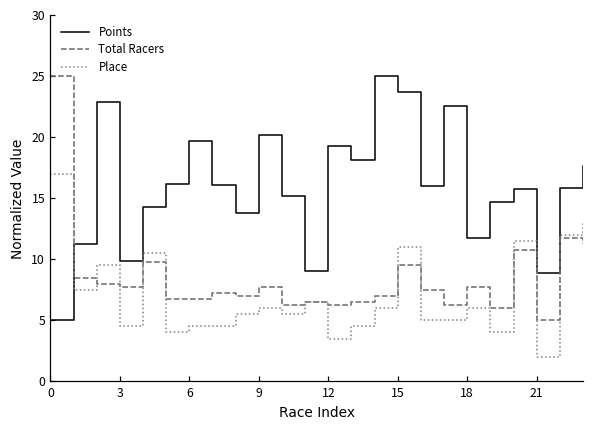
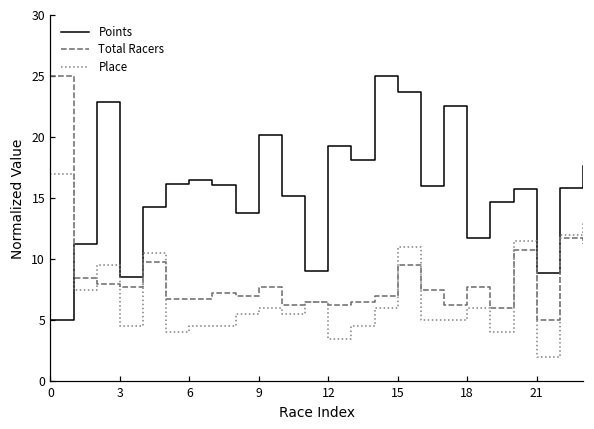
Points, 3: 9.9 -> 8.5
Points, 6: 19.7 -> 16.5
